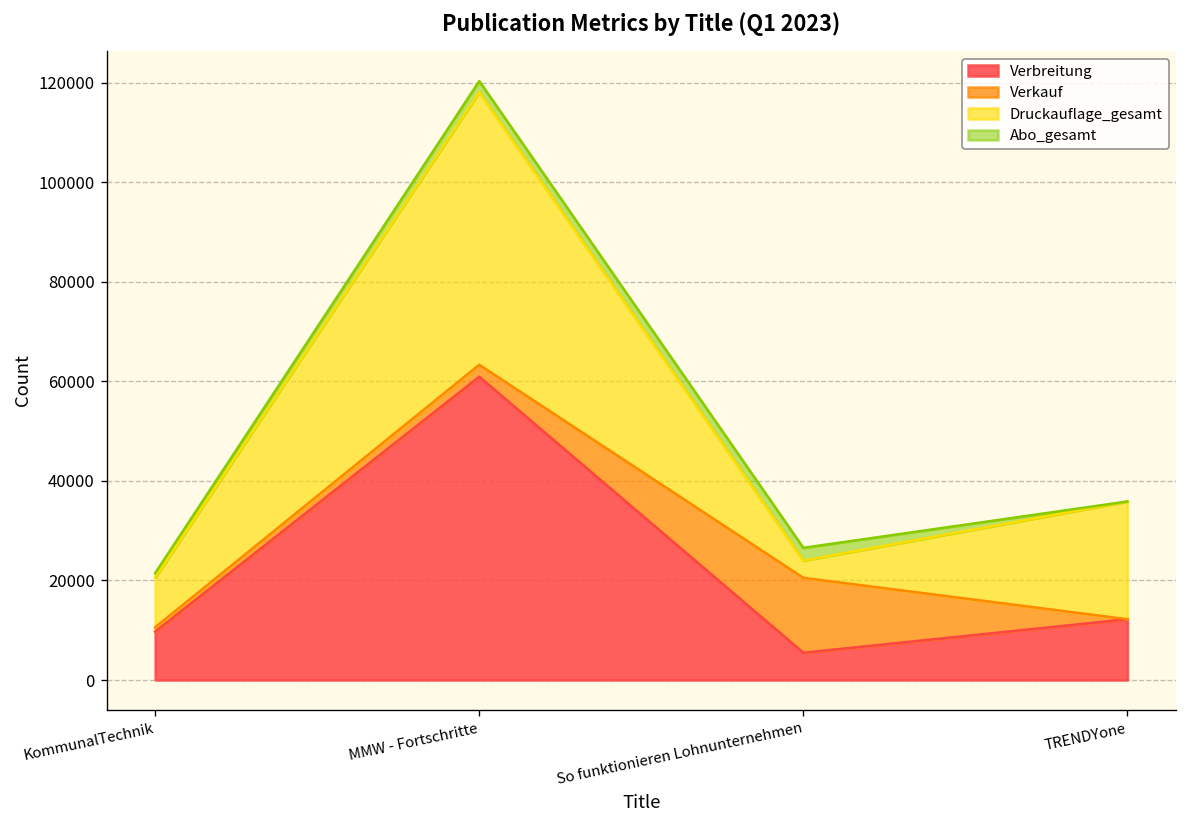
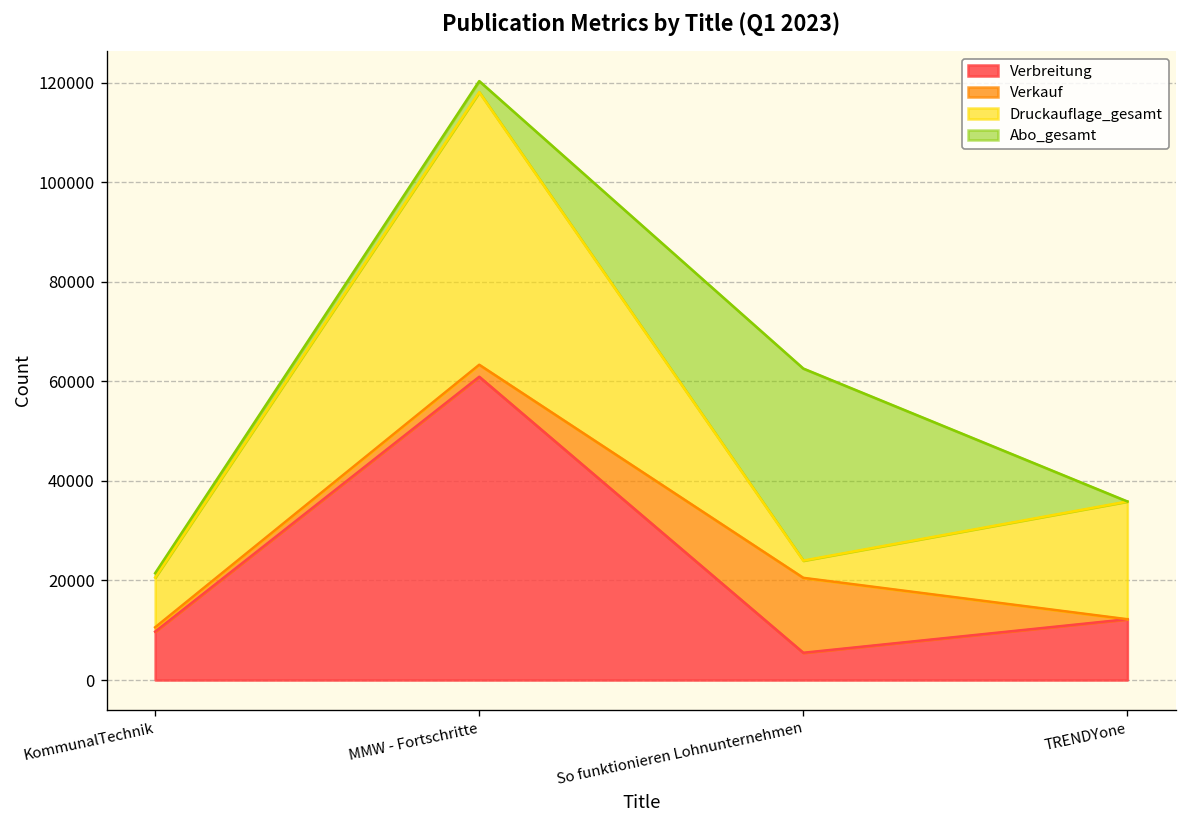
Abo_gesamt, So funktionieren Lohnunternehmen: 3000 -> 39000
